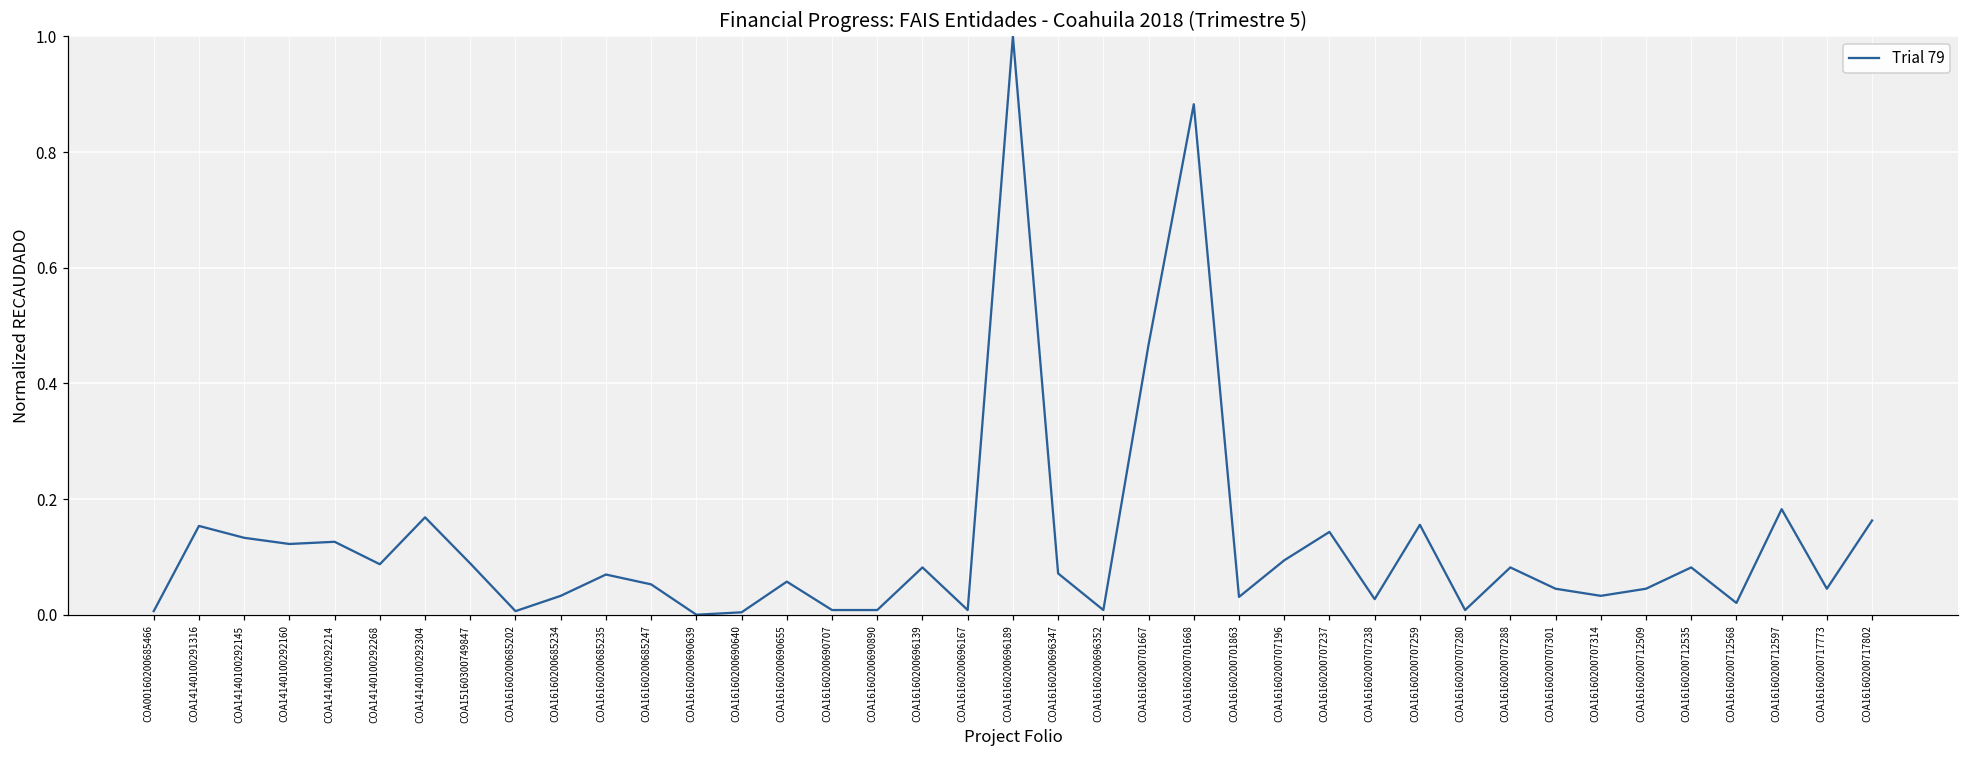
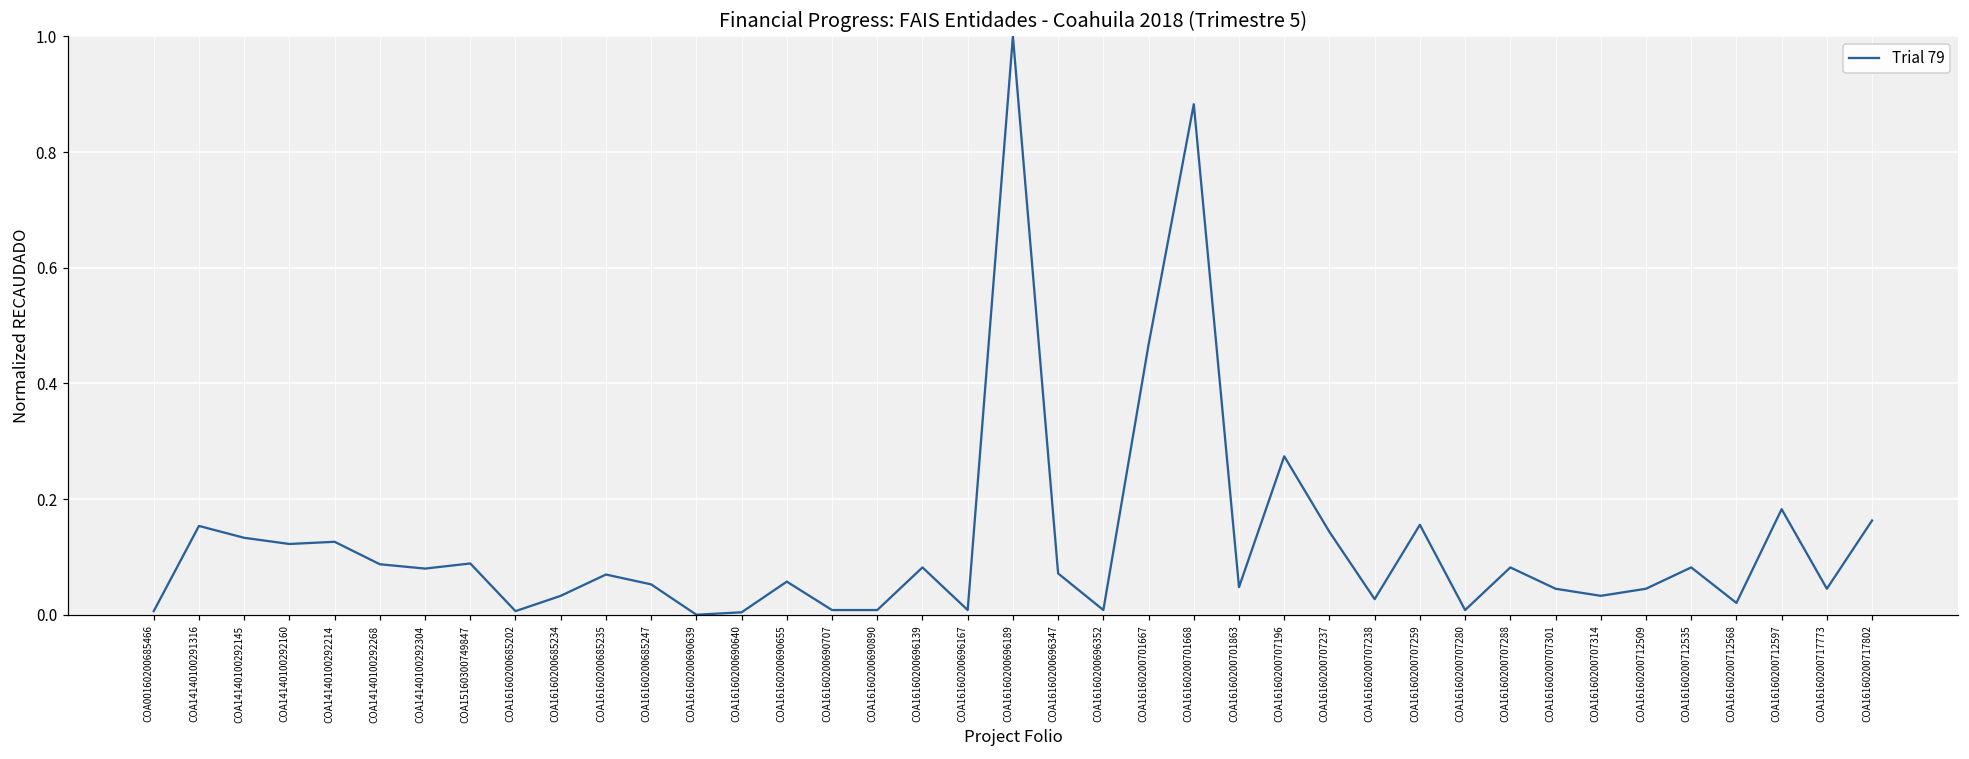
COA14140100292304: 0.17 -> 0.08
COA16160200701863: 0.03 -> 0.05
COA16160200707196: 0.09 -> 0.27
